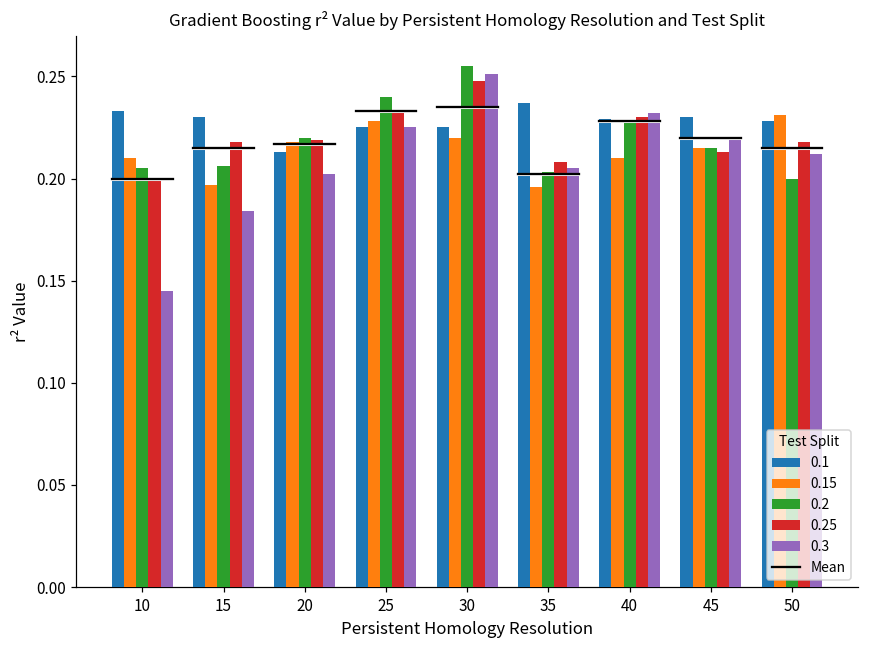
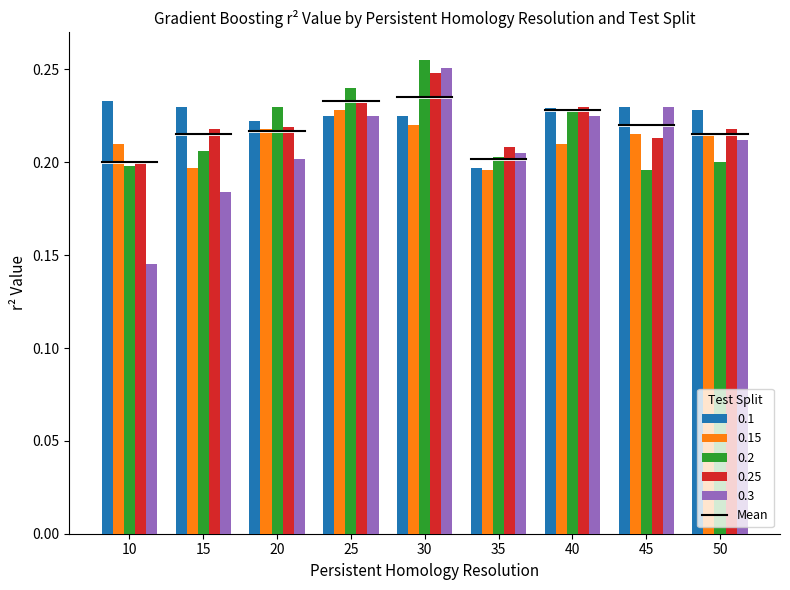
0.2, 10: 0.205 -> 0.198
0.1, 20: 0.213 -> 0.222
0.2, 20: 0.22 -> 0.23
0.1, 35: 0.237 -> 0.197
0.3, 40: 0.232 -> 0.225
0.2, 45: 0.215 -> 0.196
0.3, 45: 0.22 -> 0.23
0.15, 50: 0.231 -> 0.215
